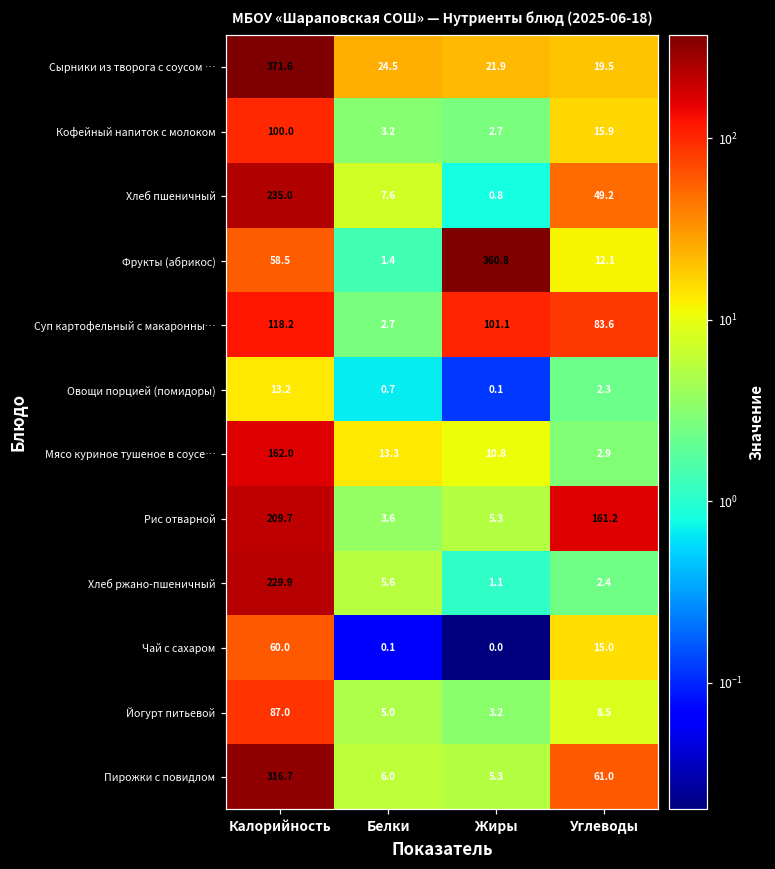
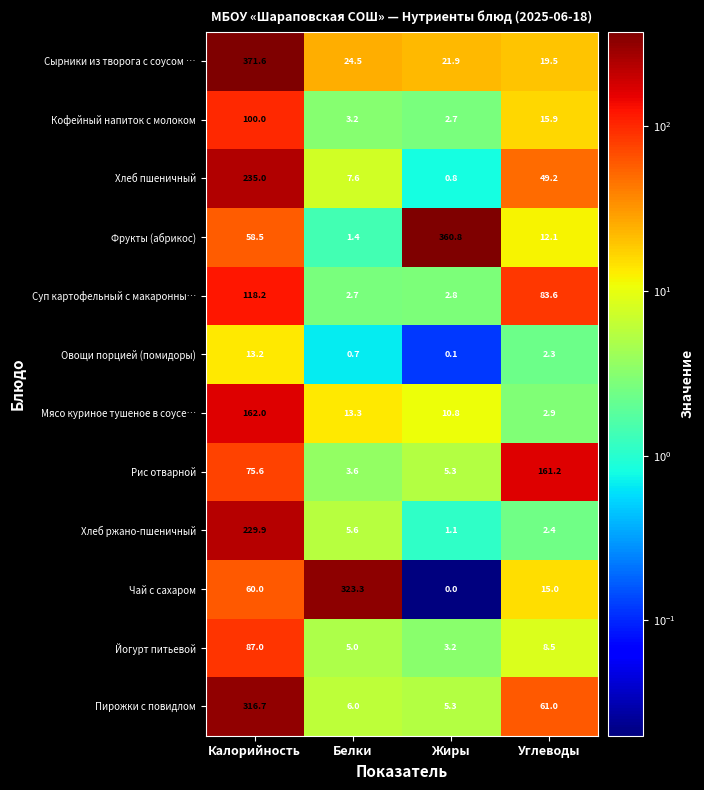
Суп картофельный с макаронны…, Жиры: 101.1 -> 2.8
Рис отварной, Калорийность: 209.7 -> 75.6
Чай с сахаром, Белки: 0.1 -> 323.3
